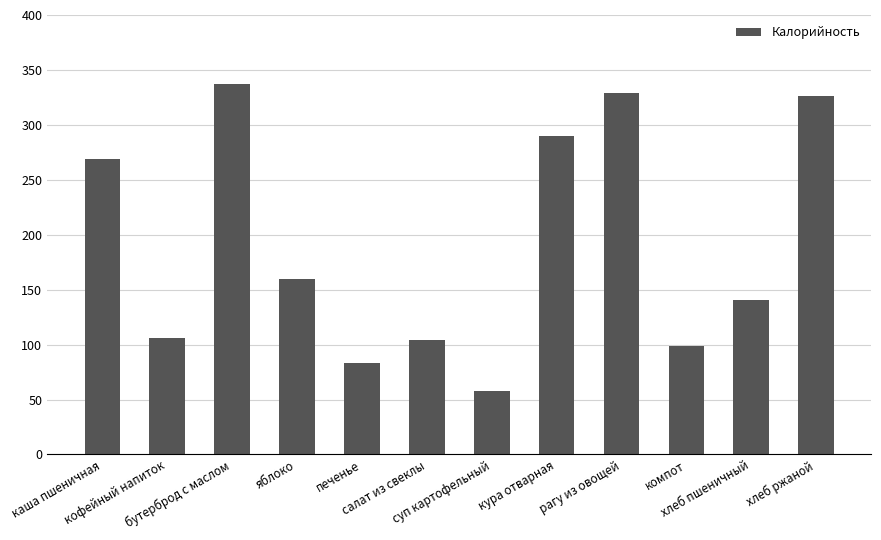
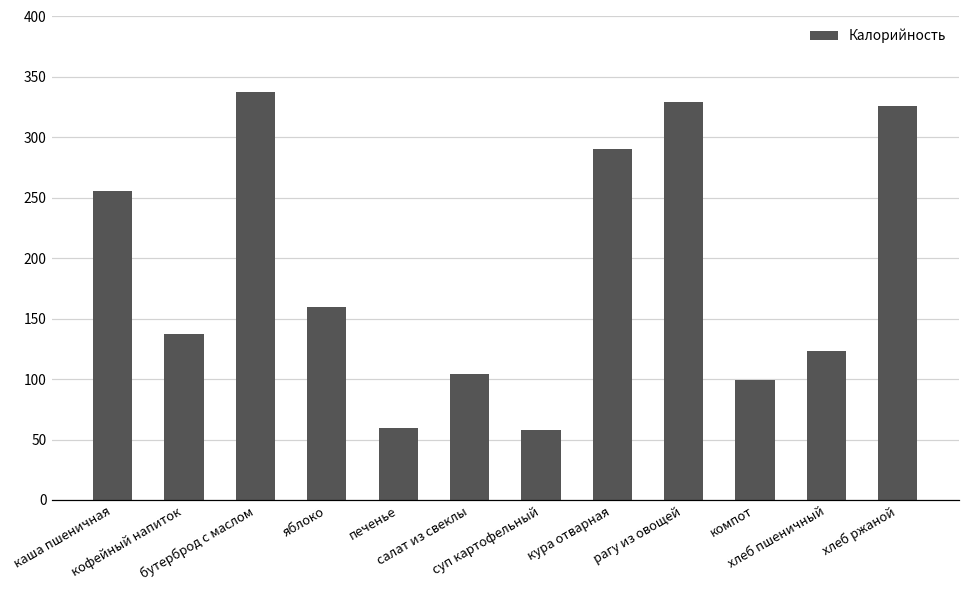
каша пшеничная: 269 -> 256
кофейный напиток: 106 -> 137
печенье: 83 -> 60
хлеб пшеничный: 141 -> 123
